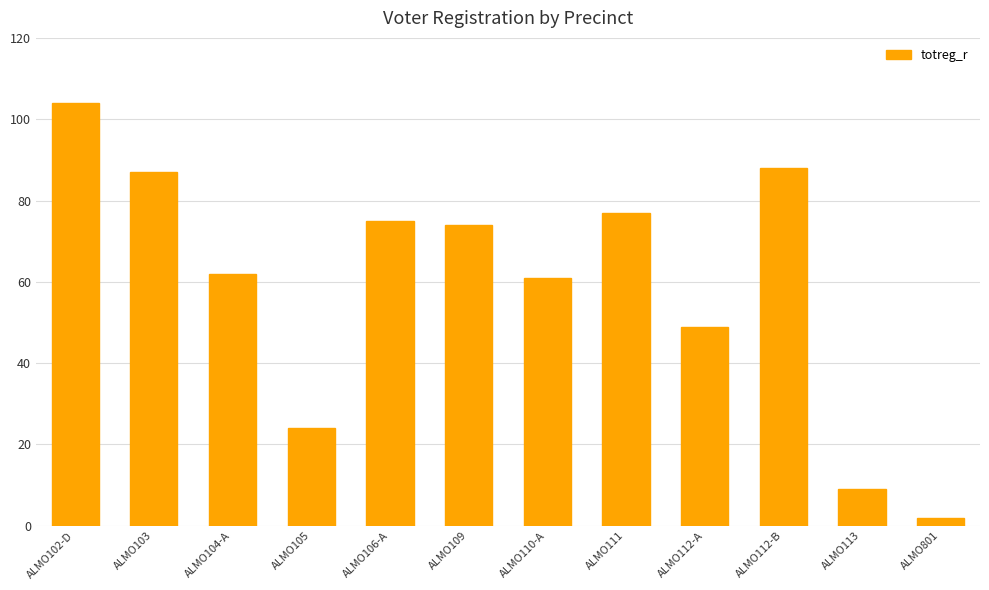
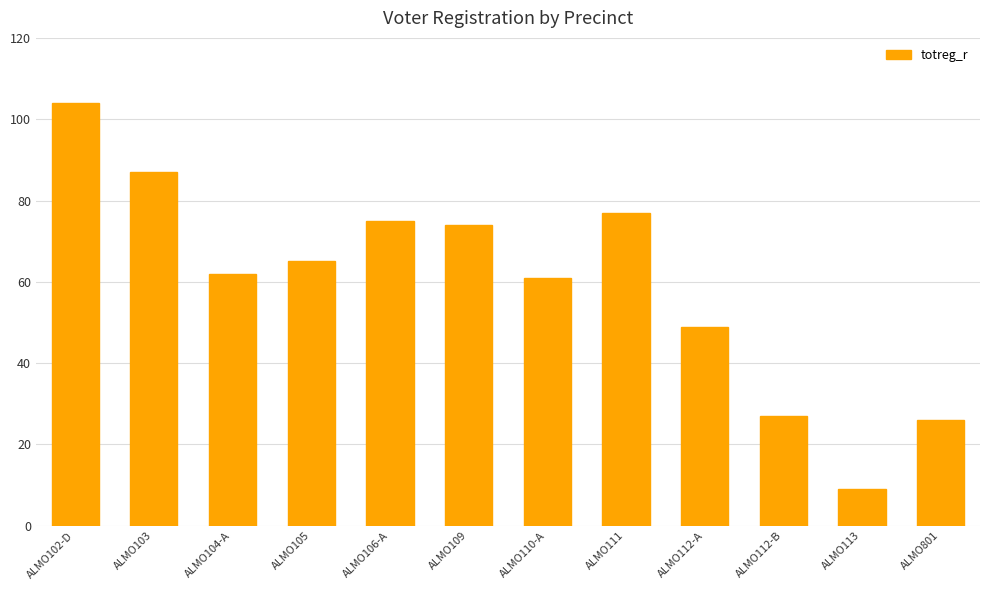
ALMO105: 24 -> 65
ALMO112-B: 88 -> 27
ALMO801: 2 -> 26
